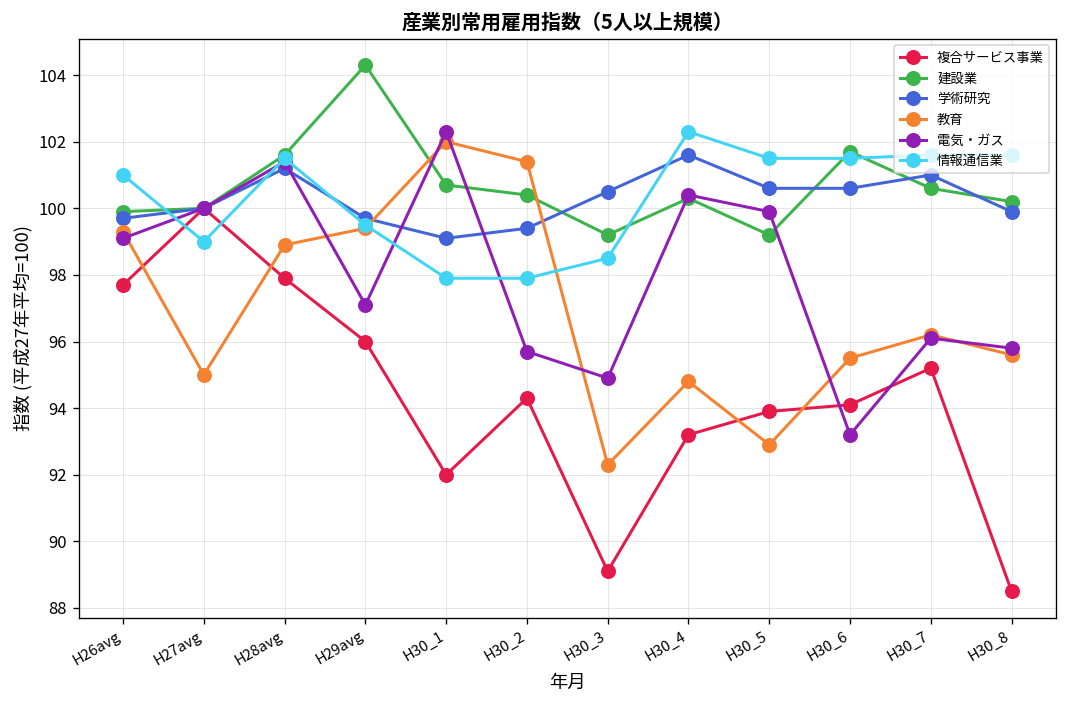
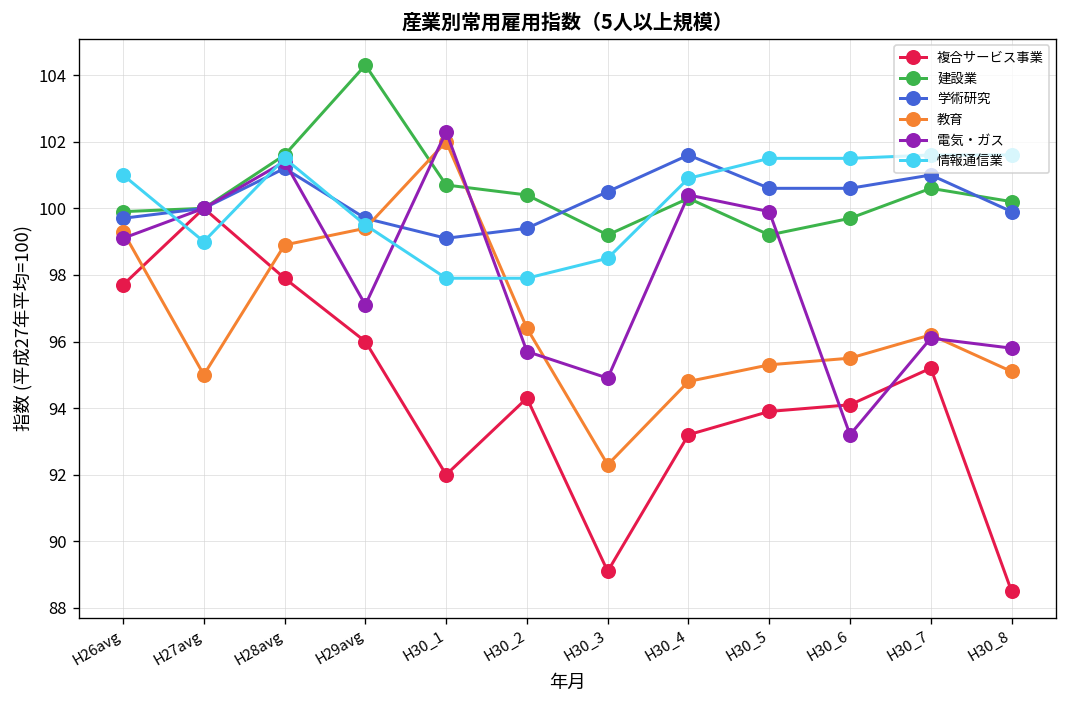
教育, H30_2: 101.4 -> 96.4
情報通信業, H30_4: 102.3 -> 100.9
教育, H30_5: 92.9 -> 95.3
建設業, H30_6: 101.7 -> 99.7
教育, H30_8: 95.6 -> 95.1
